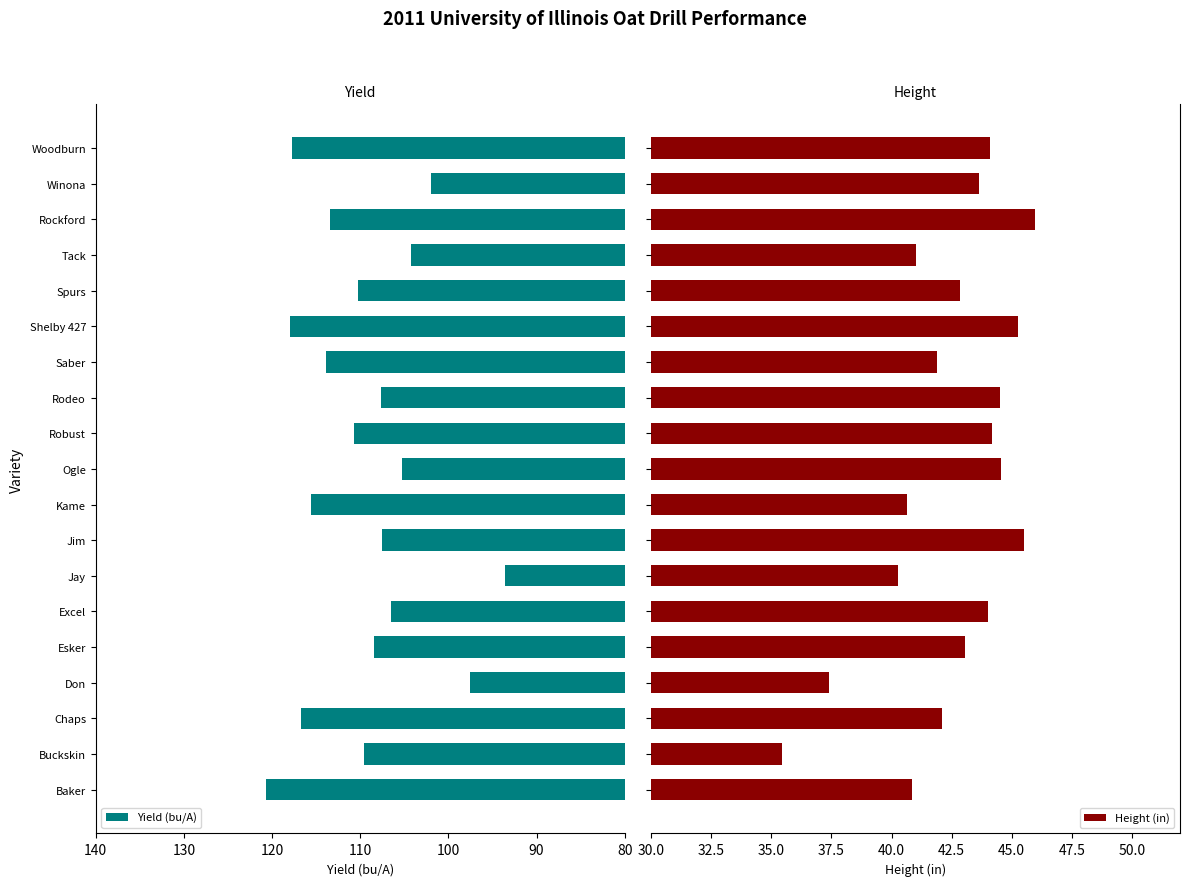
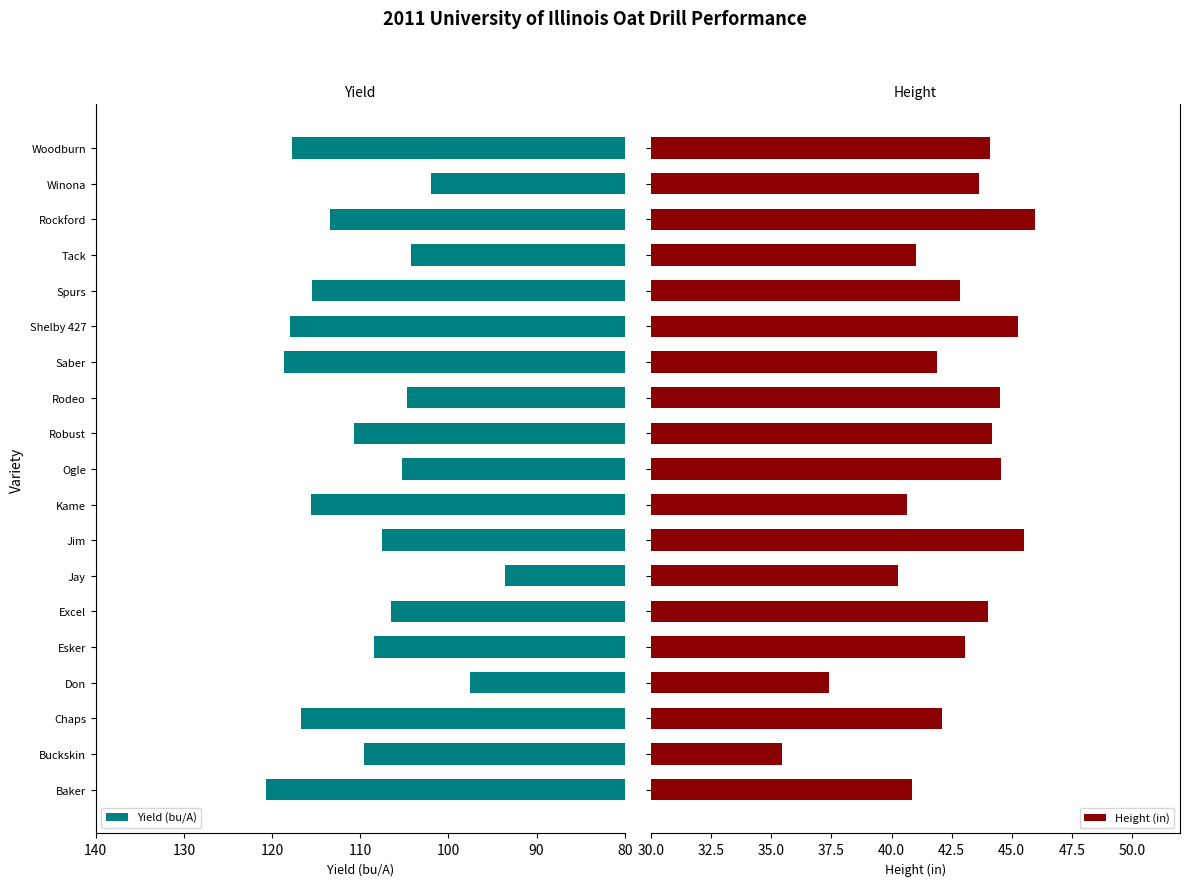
Yield, Spurs: 110 -> 116
Yield, Saber: 114 -> 119
Yield, Rodeo: 108 -> 105
